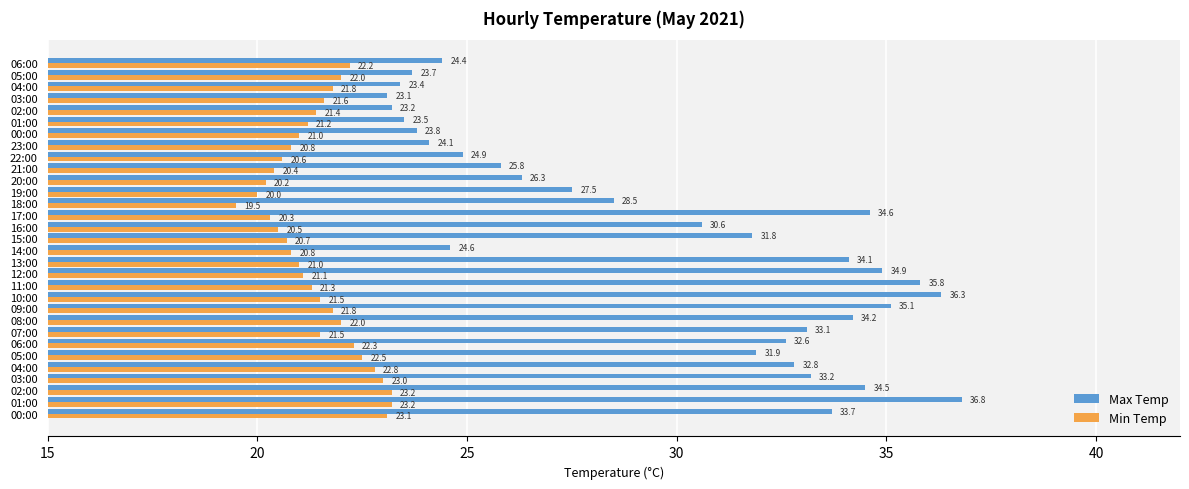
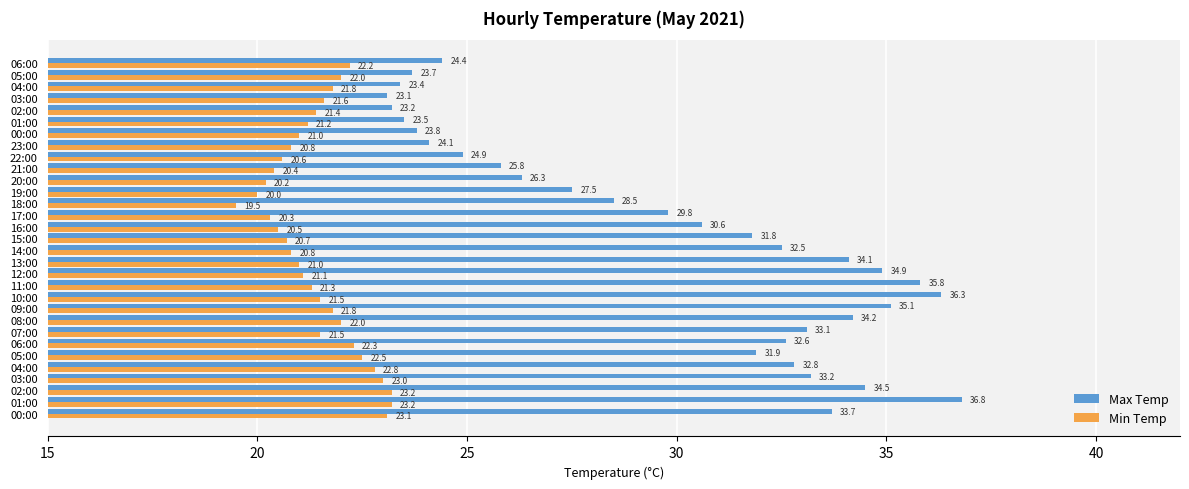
Max Temp, 17:00: 34.6 -> 29.8
Max Temp, 14:00: 24.6 -> 32.5
